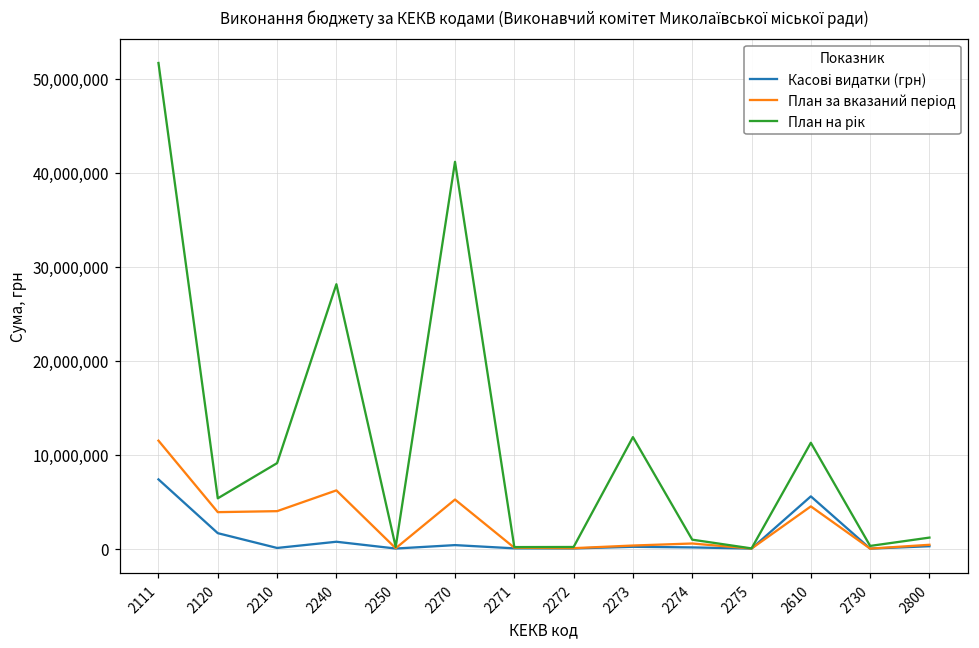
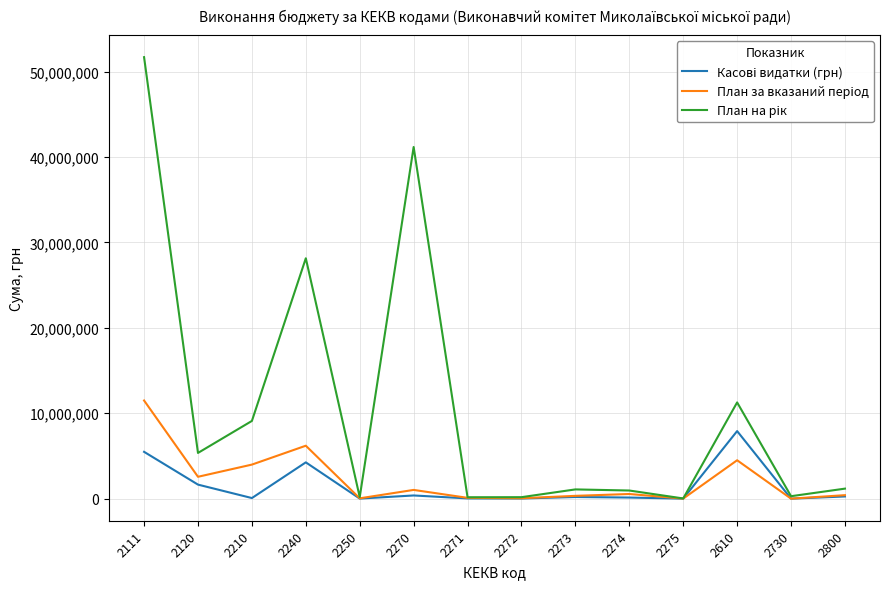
Касові видатки (грн), 2111: 7,000,000 -> 5,000,000
План за вказаний період, 2120: 4,000,000 -> 3,000,000
Касові видатки (грн), 2240: 1,000,000 -> 4,000,000
План за вказаний період, 2270: 5,000,000 -> 1,000,000
План на рік, 2273: 12,000,000 -> 1,000,000
Касові видатки (грн), 2610: 6,000,000 -> 8,000,000
